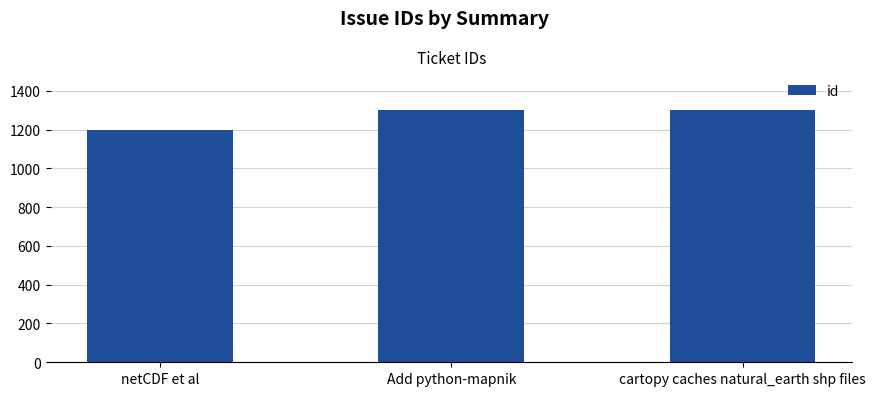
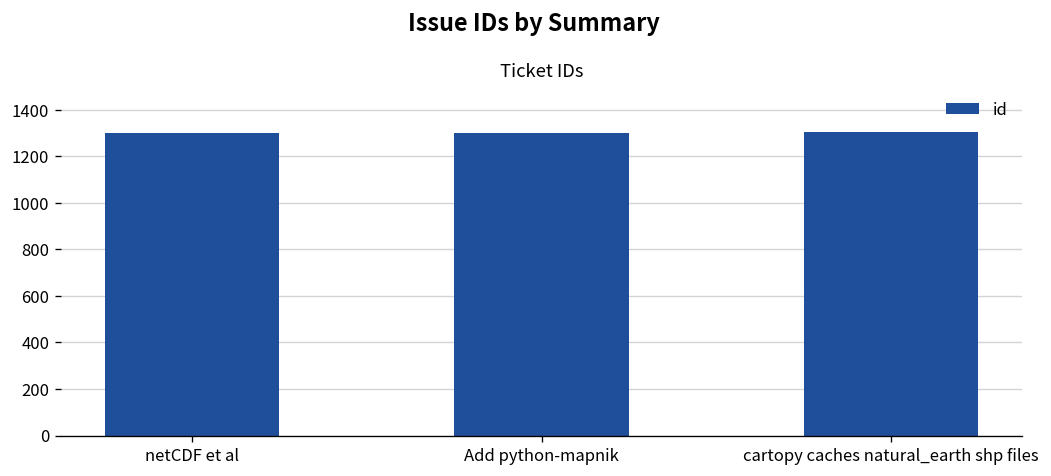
netCDF et al: 1200 -> 1300
